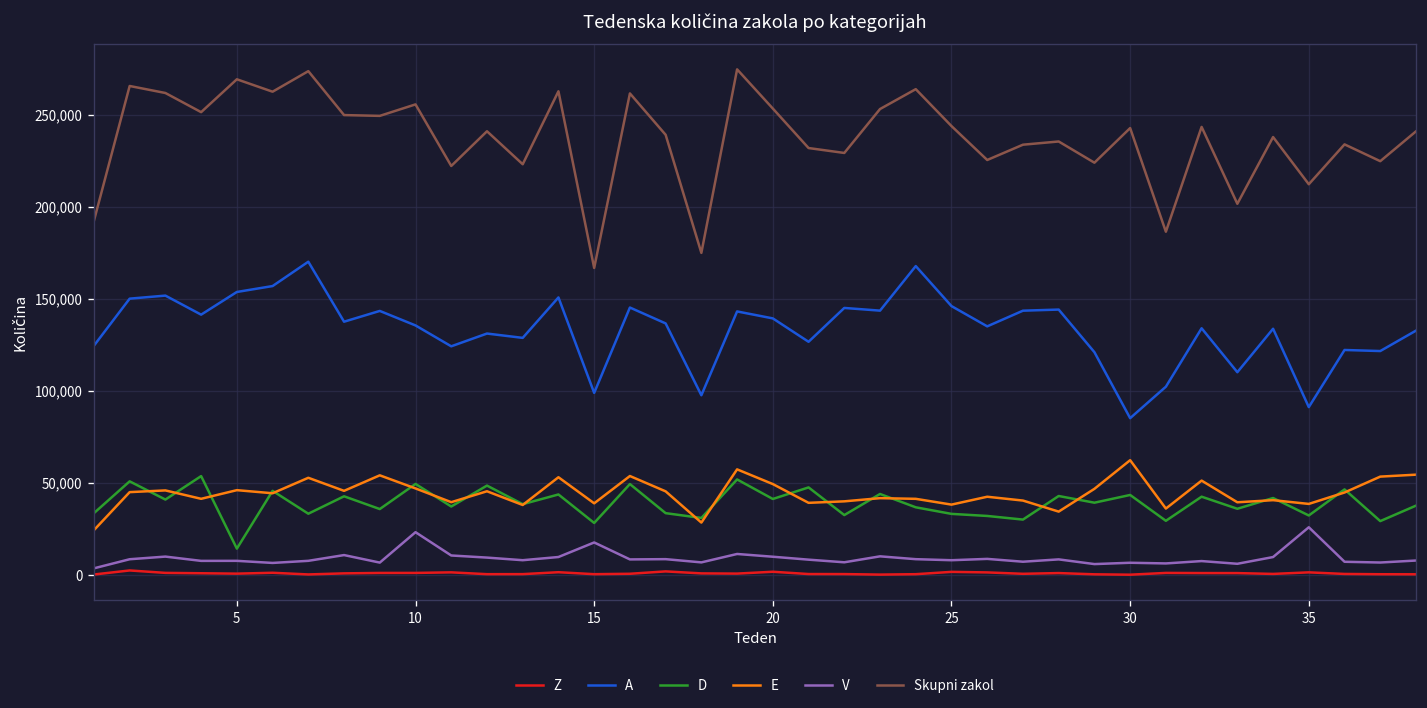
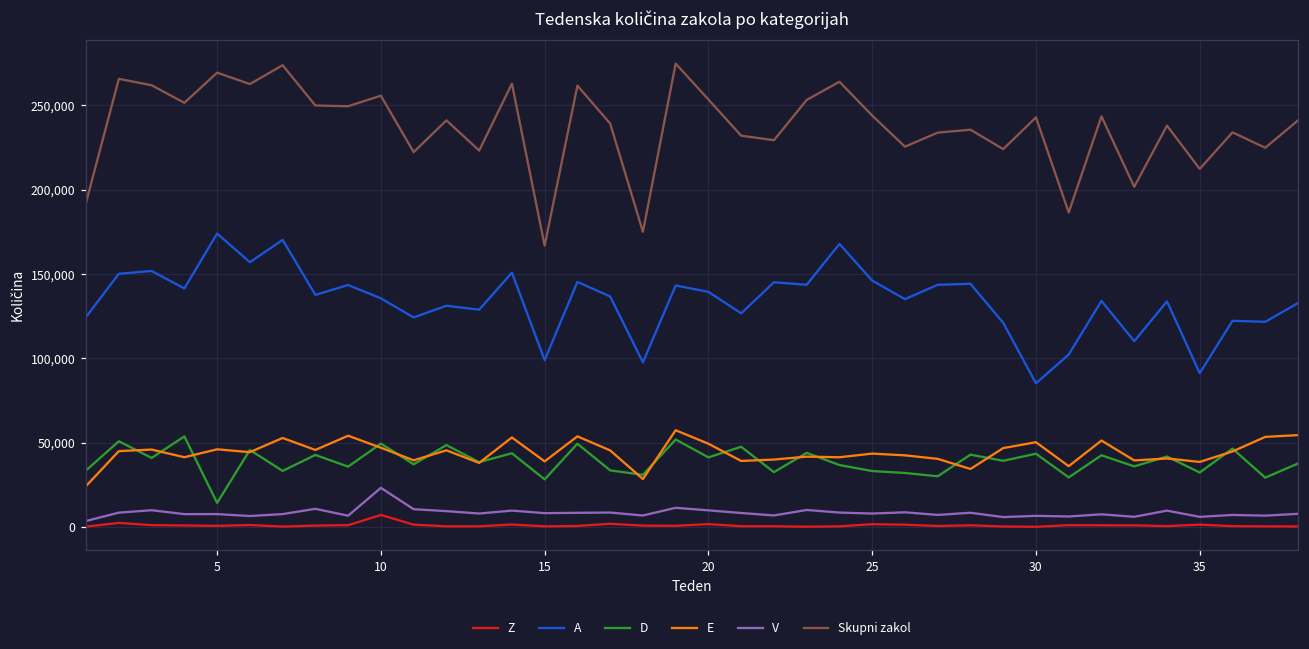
A, 5: 154,000 -> 174,000
Z, 10: 1,000 -> 7,000
V, 15: 18,000 -> 8,000
E, 25: 38,000 -> 44,000
E, 30: 62,000 -> 50,000
V, 35: 26,000 -> 6,000
